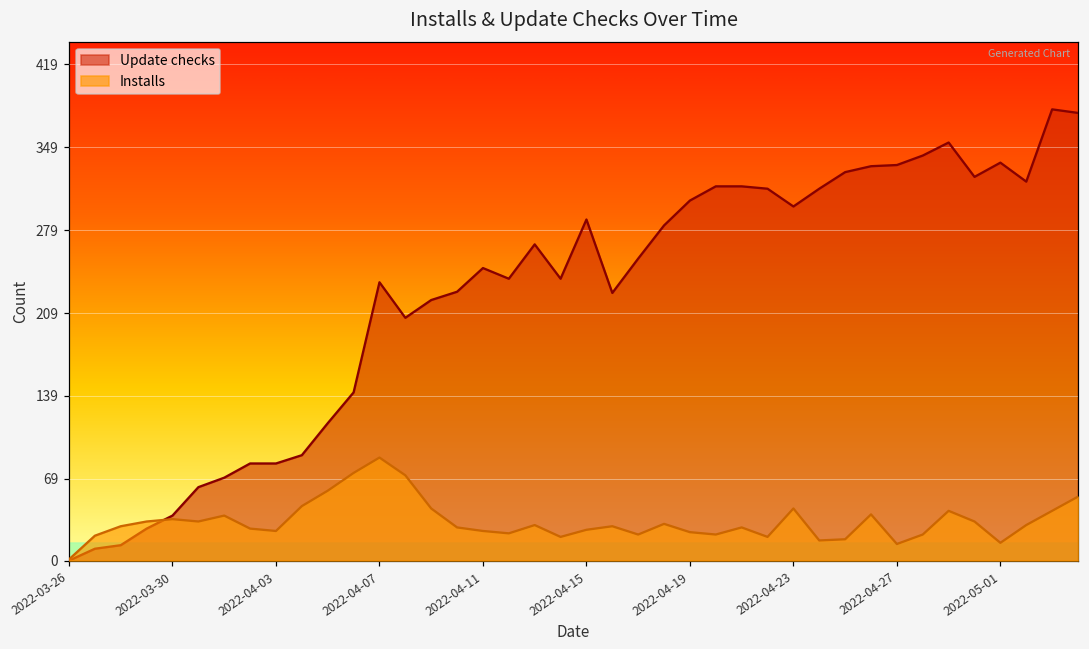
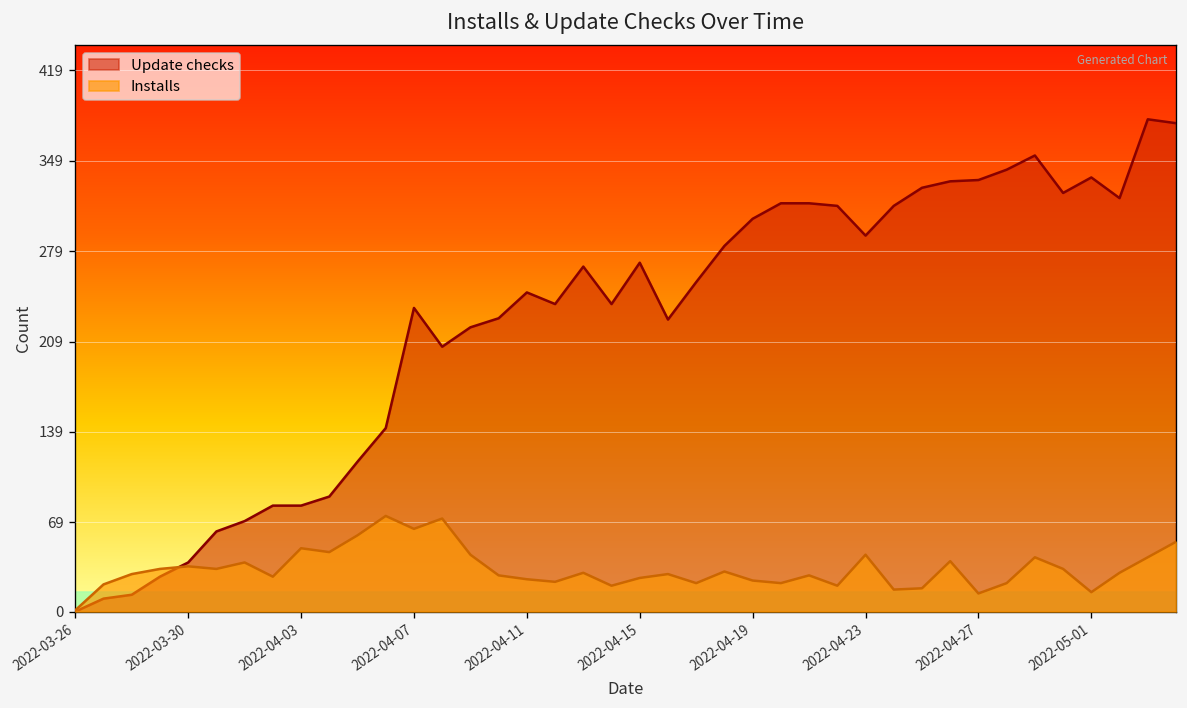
Installs, 2022-04-03: 25 -> 49
Installs, 2022-04-07: 87 -> 64
Update checks, 2022-04-15: 288 -> 270
Update checks, 2022-04-23: 299 -> 291
